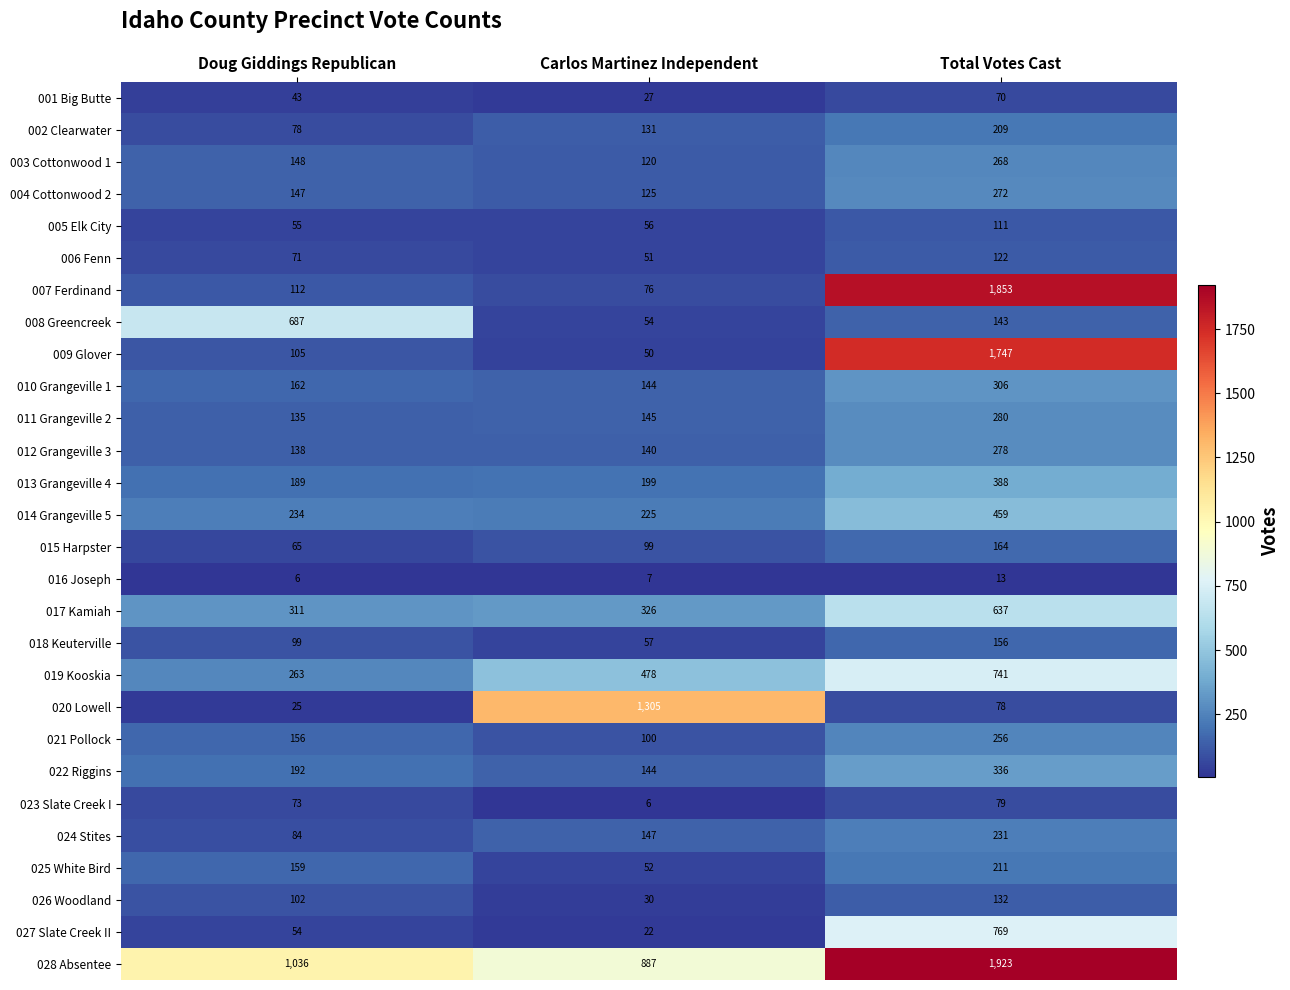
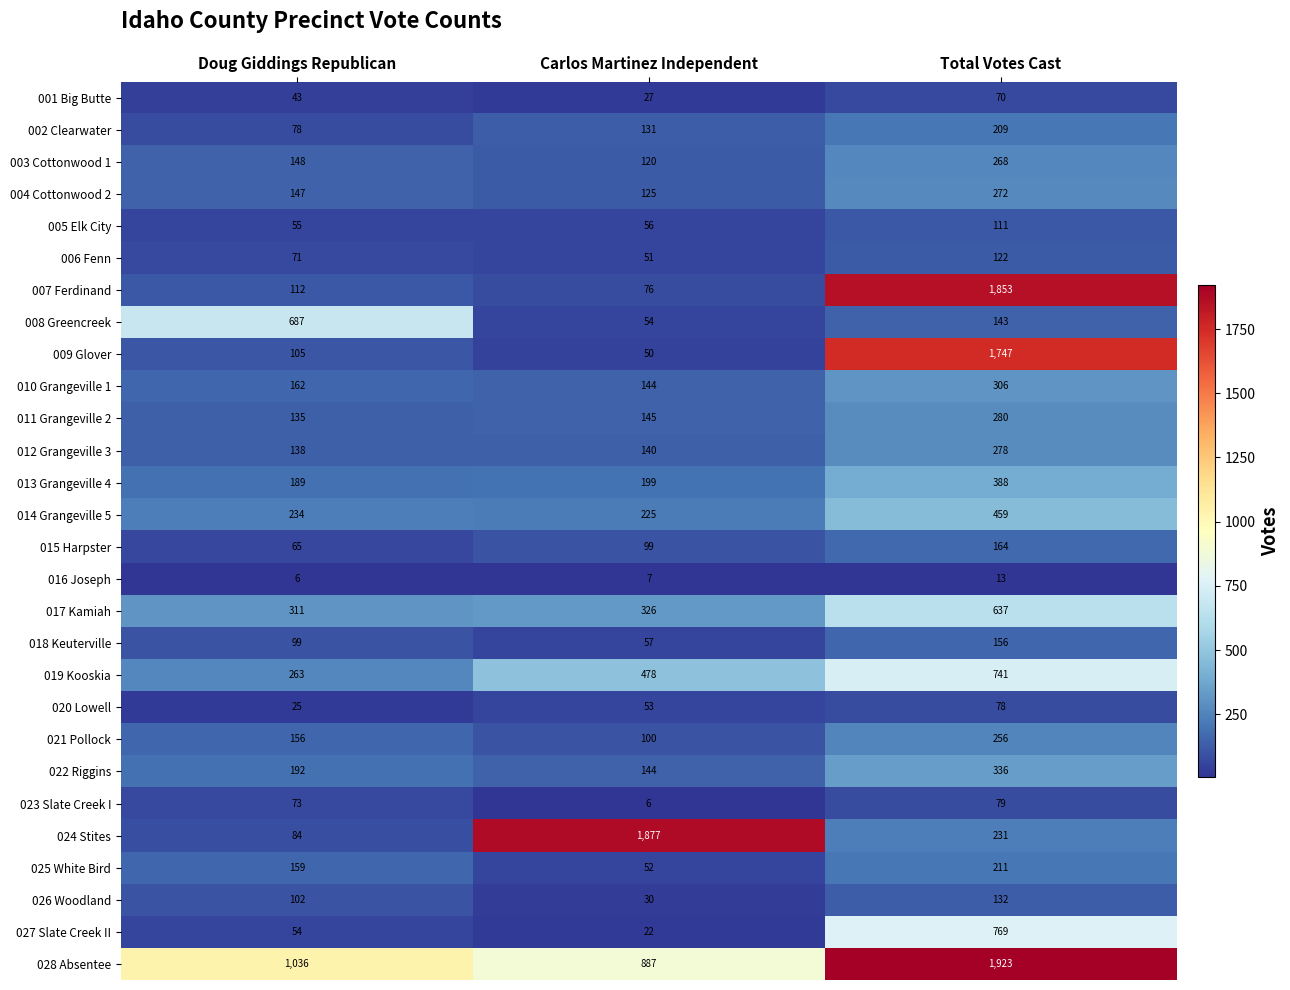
020 Lowell, Carlos Martinez Independent: 1,305 -> 53
024 Stites, Carlos Martinez Independent: 147 -> 1,877
